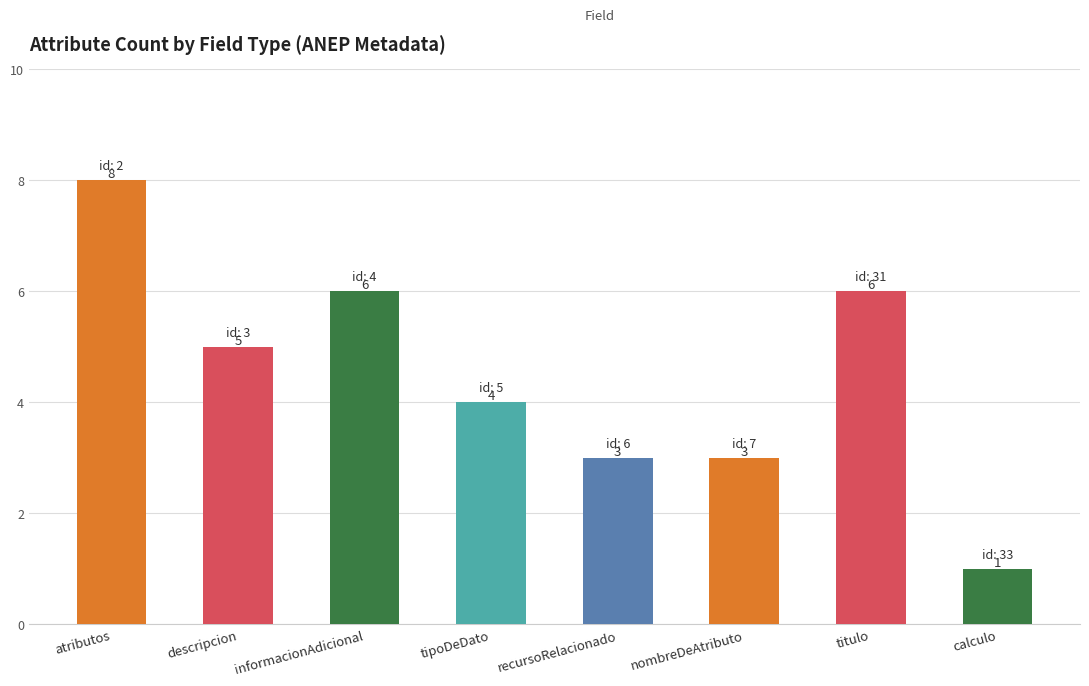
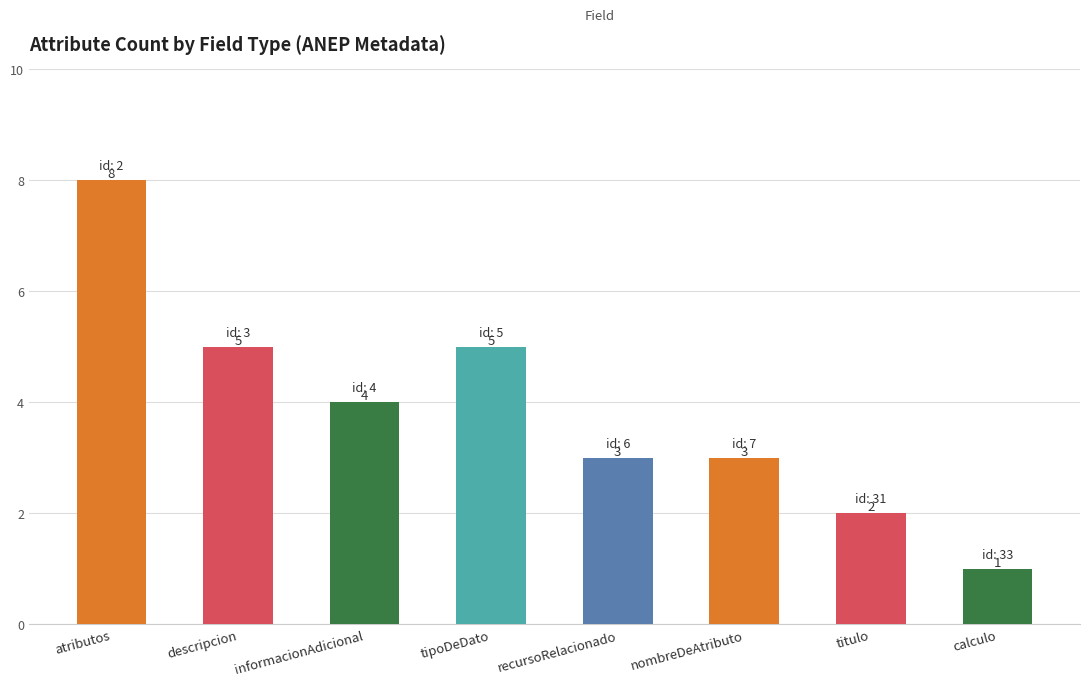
informacionAdicional: 6 -> 4
tipoDeDato: 4 -> 5
titulo: 6 -> 2
